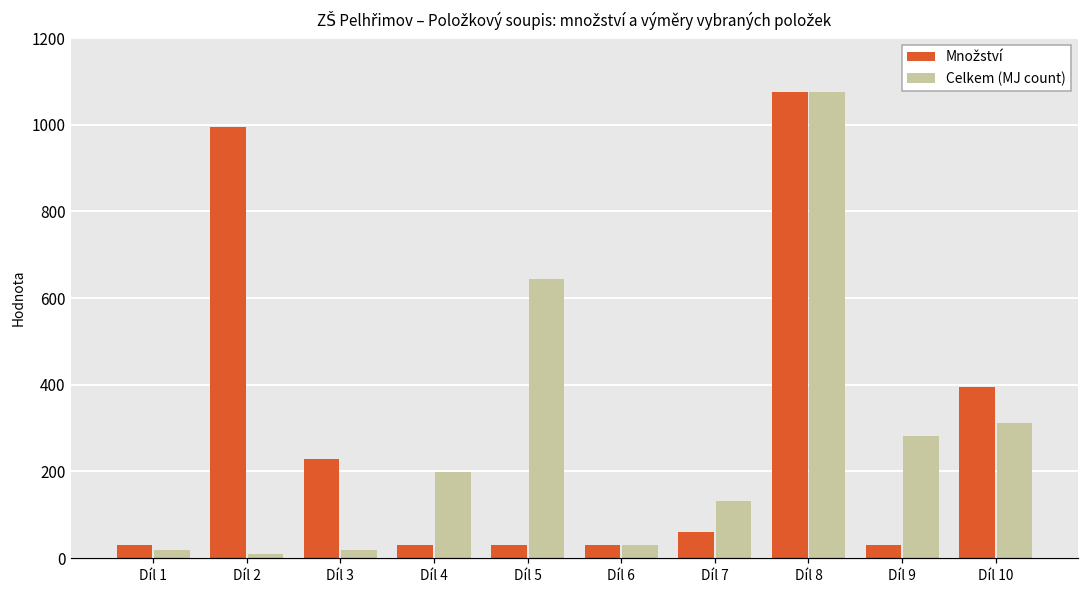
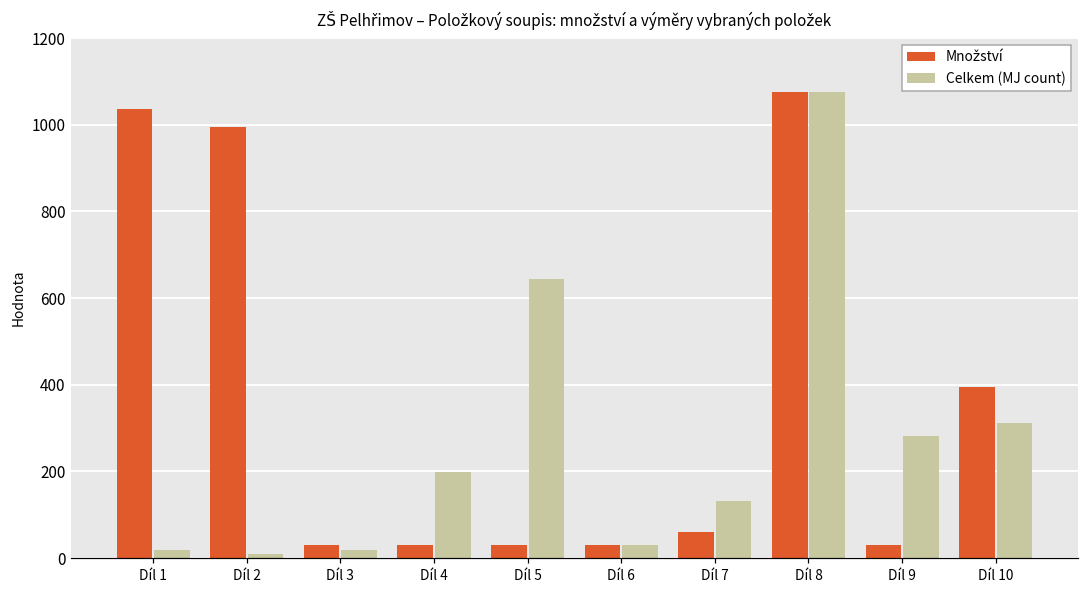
Množství, Díl 1: 30 -> 1040
Množství, Díl 3: 230 -> 30
